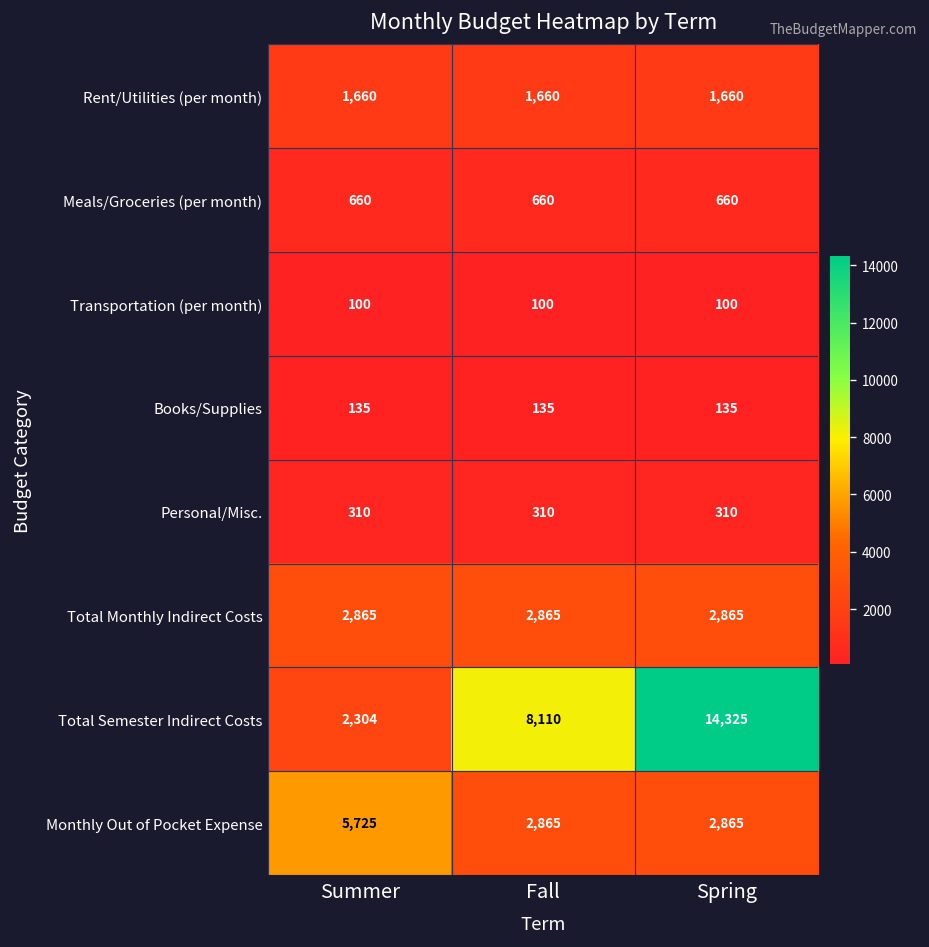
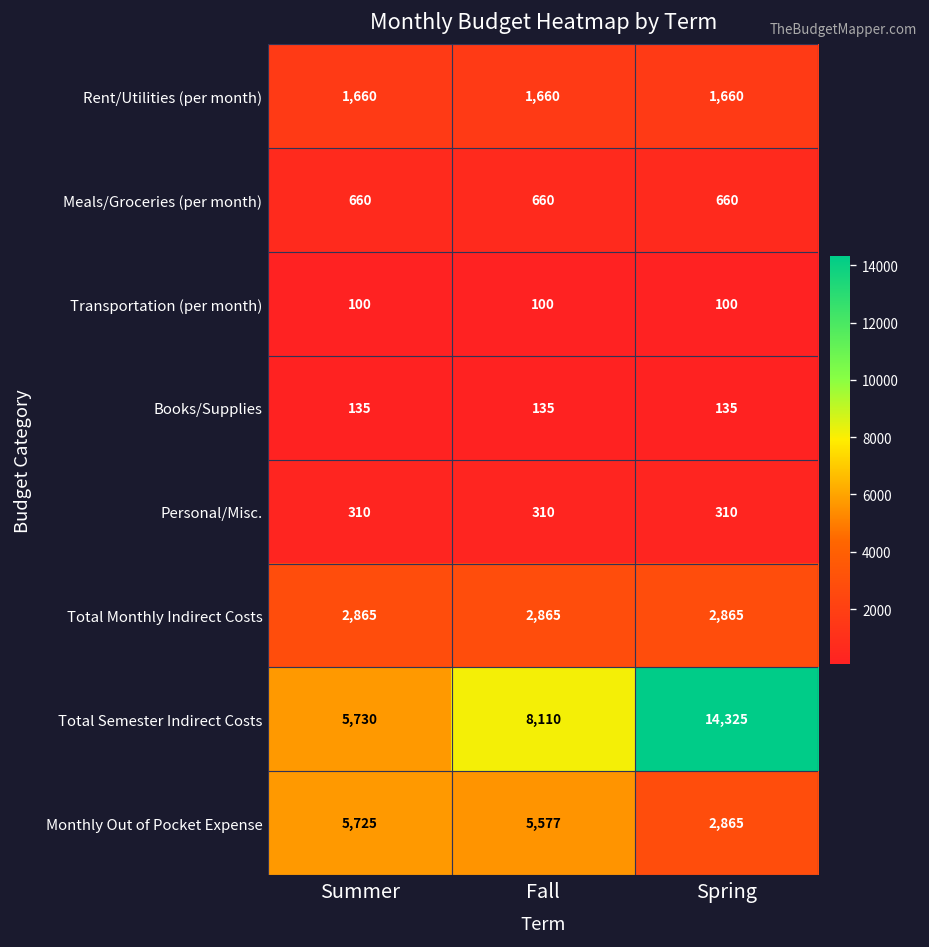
Total Semester Indirect Costs, Summer: 2,304 -> 5,730
Monthly Out of Pocket Expense, Fall: 2,865 -> 5,577
